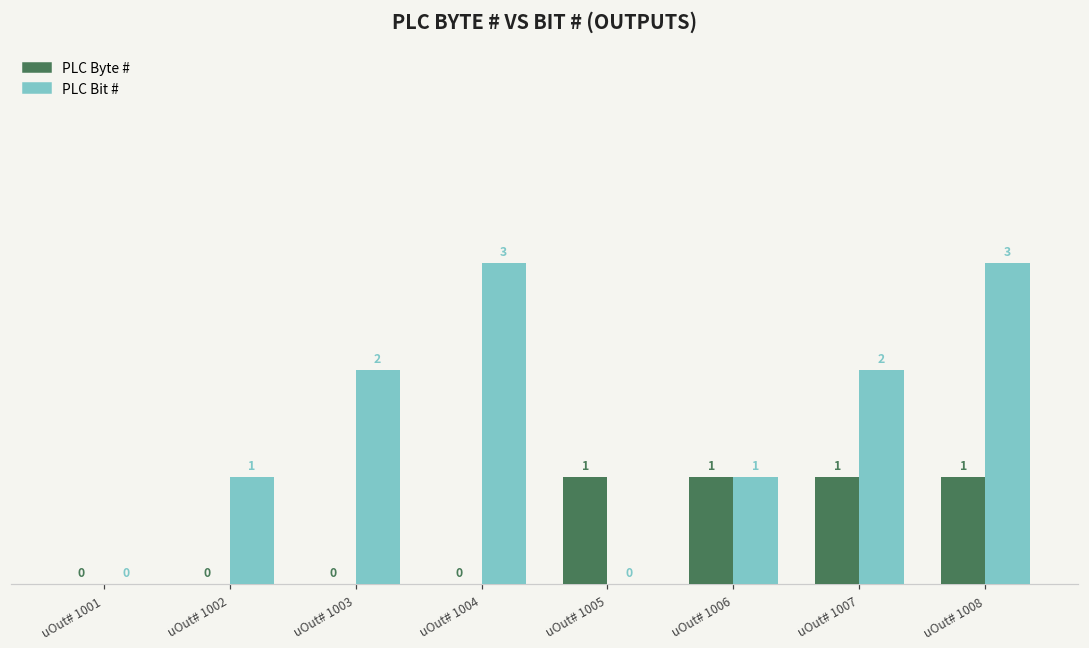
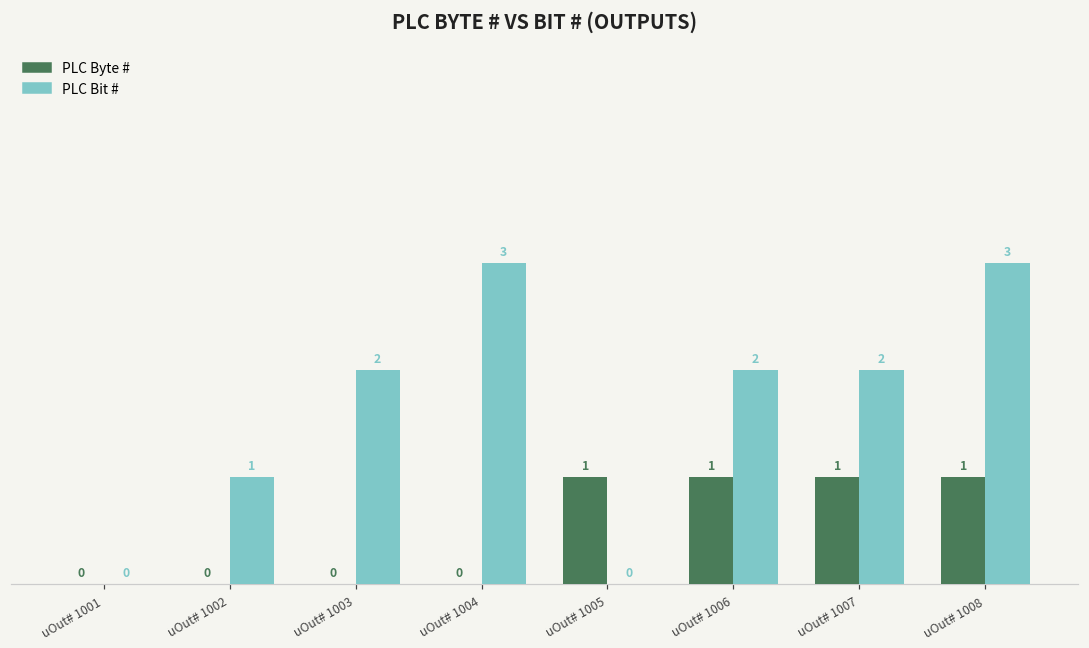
PLC Bit #, uOut# 1006: 1 -> 2
